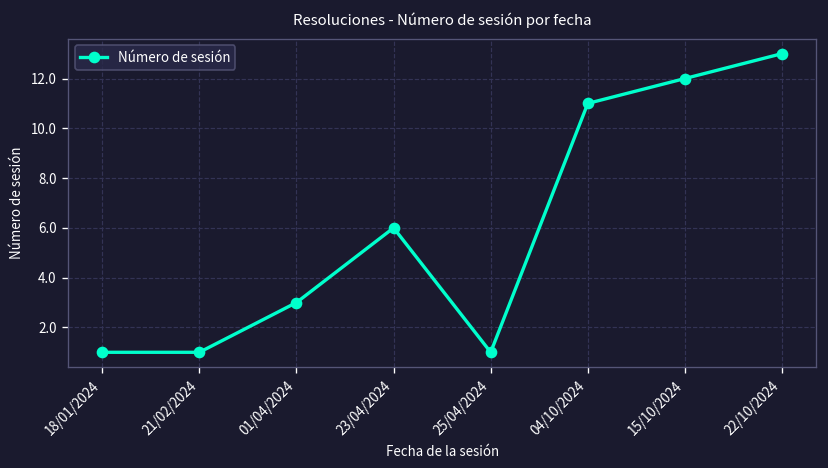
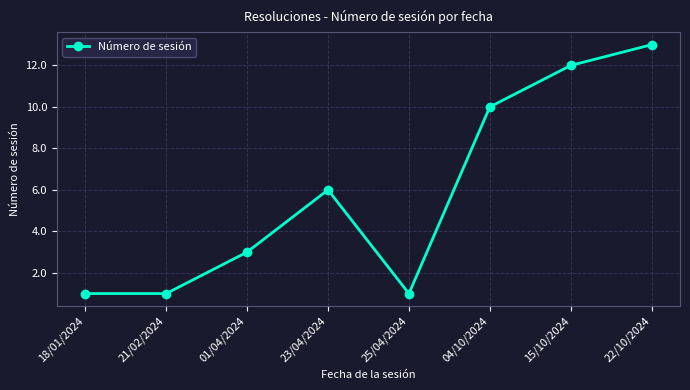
04/10/2024: 11 -> 10
